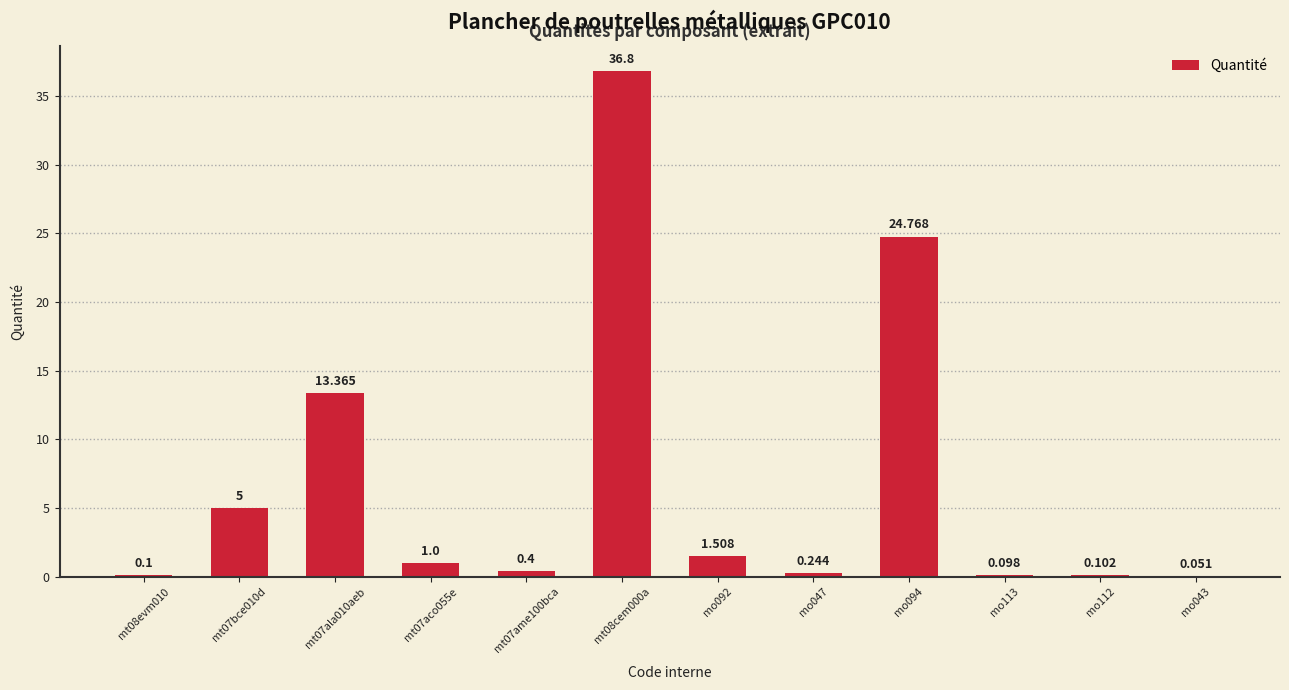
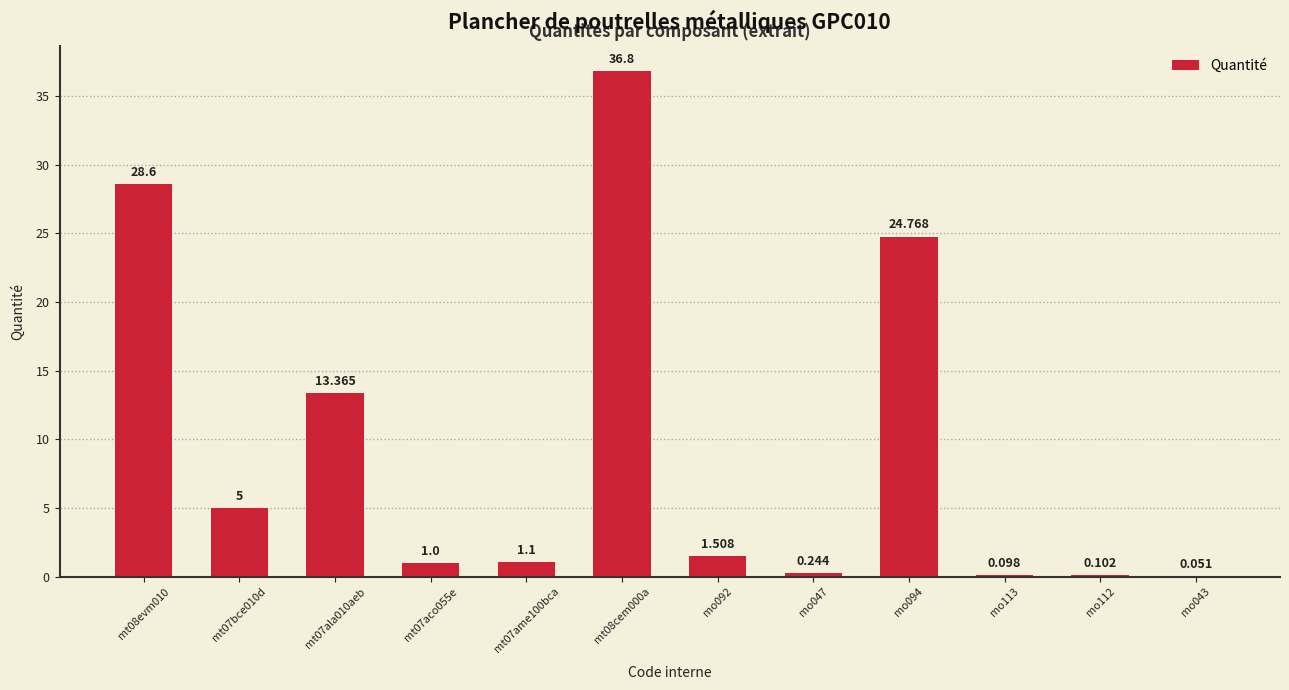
mt08evm010: 0.1 -> 28.6
mt07ame100bca: 0.4 -> 1.1
